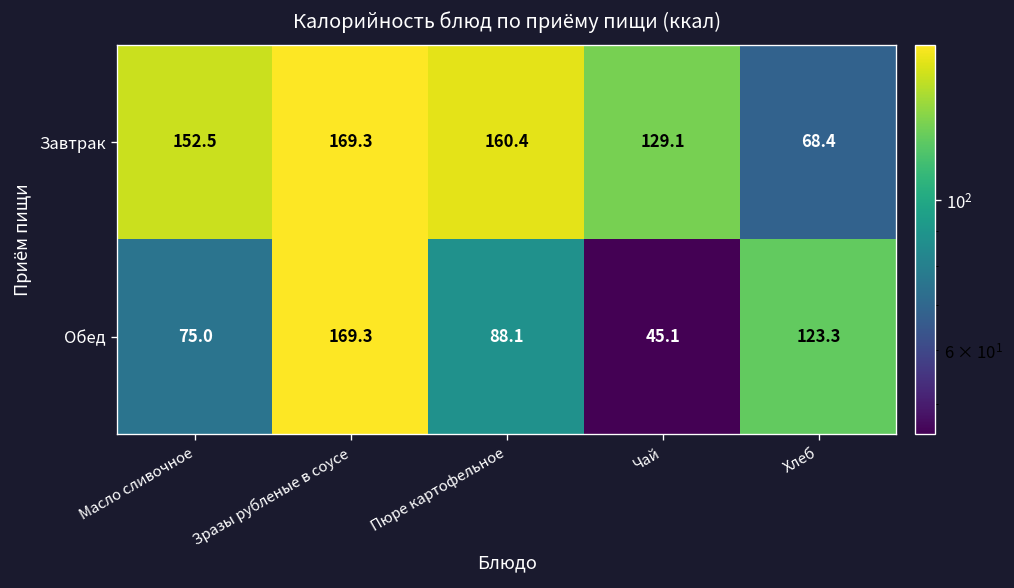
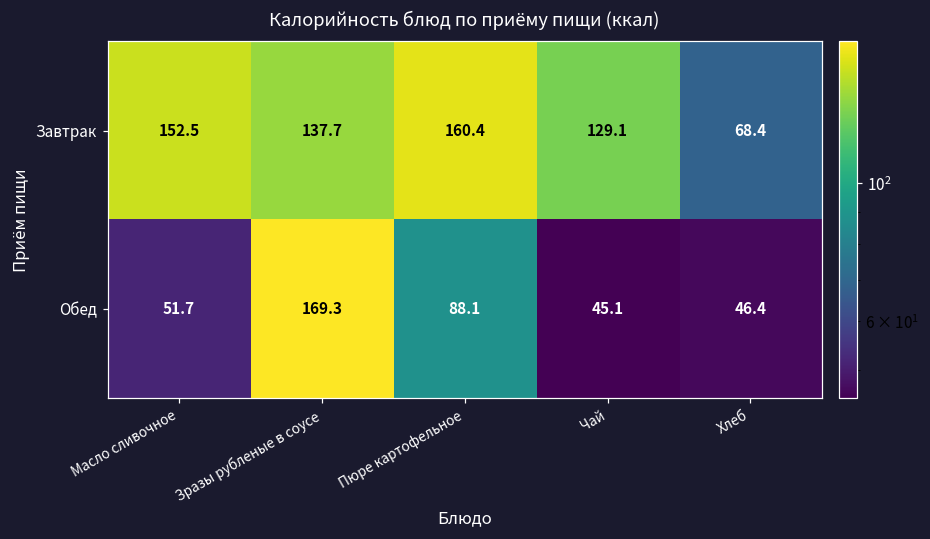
Завтрак, Зразы рубленые в соусе: 169.3 -> 137.7
Обед, Масло сливочное: 75.0 -> 51.7
Обед, Хлеб: 123.3 -> 46.4
